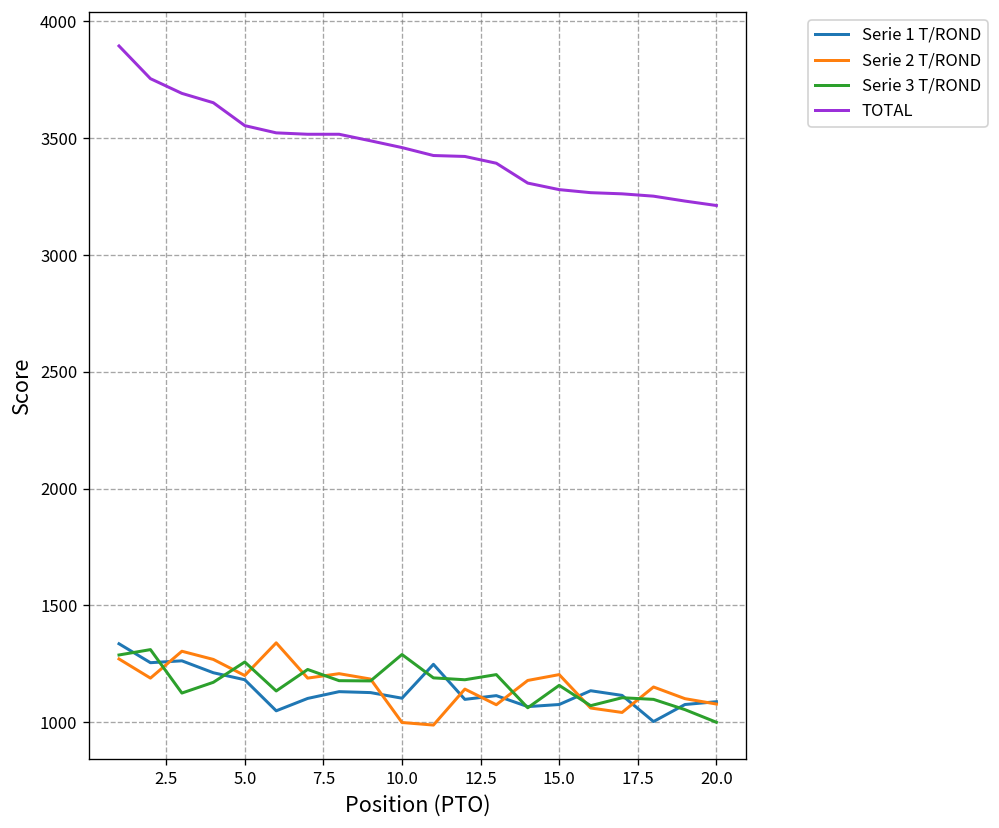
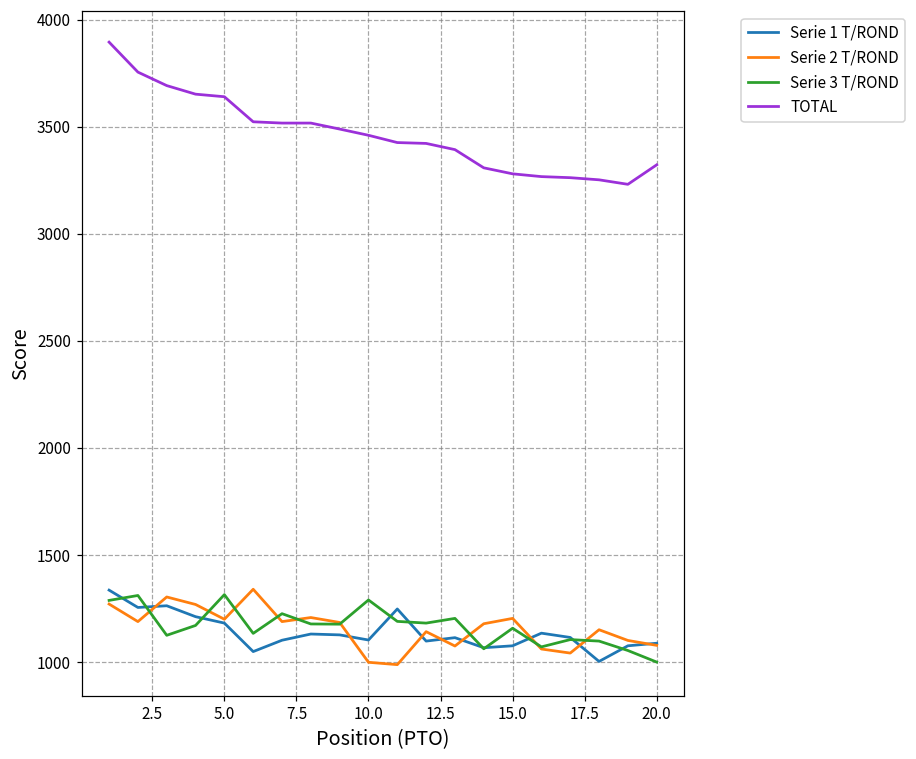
Serie 3 T/ROND, 5.0: 1260 -> 1320
TOTAL, 5.0: 3550 -> 3640
TOTAL, 20.0: 3210 -> 3320
